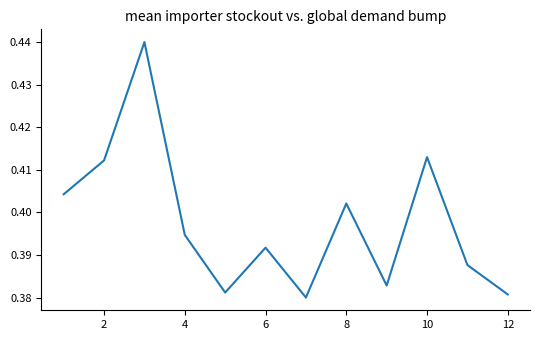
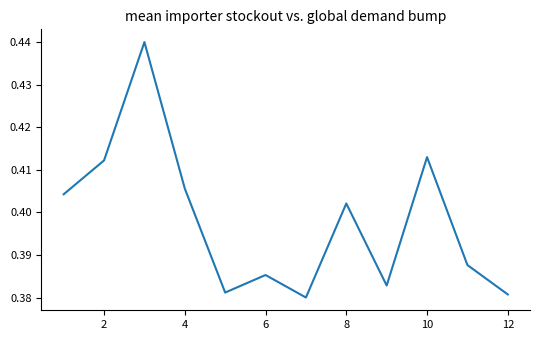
4: 0.395 -> 0.406
6: 0.392 -> 0.385
